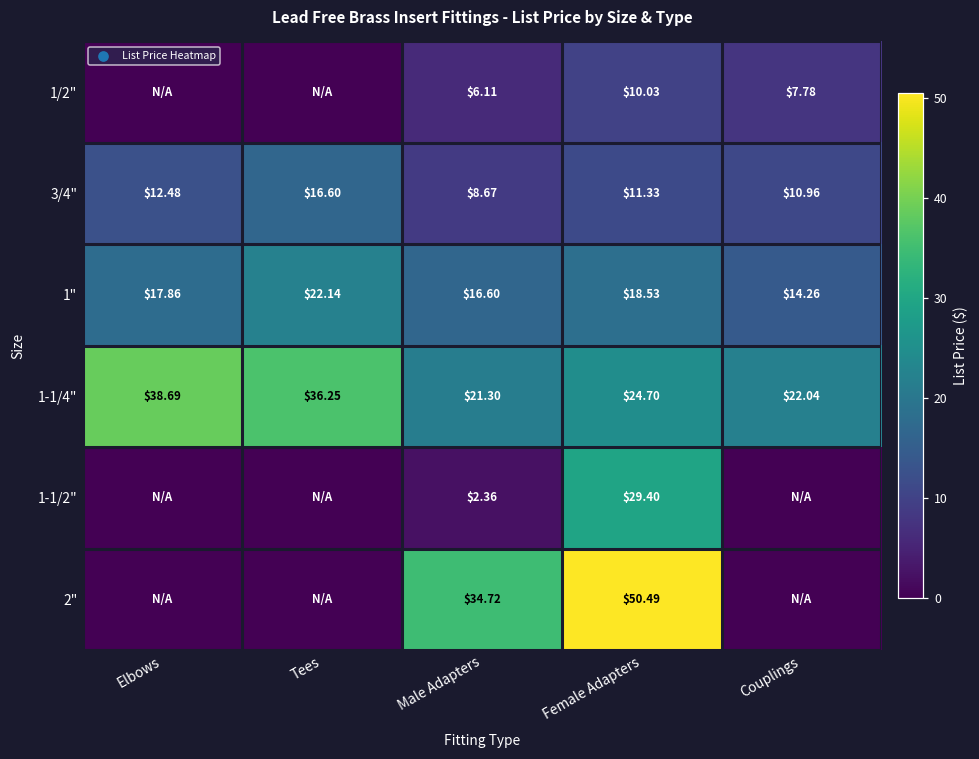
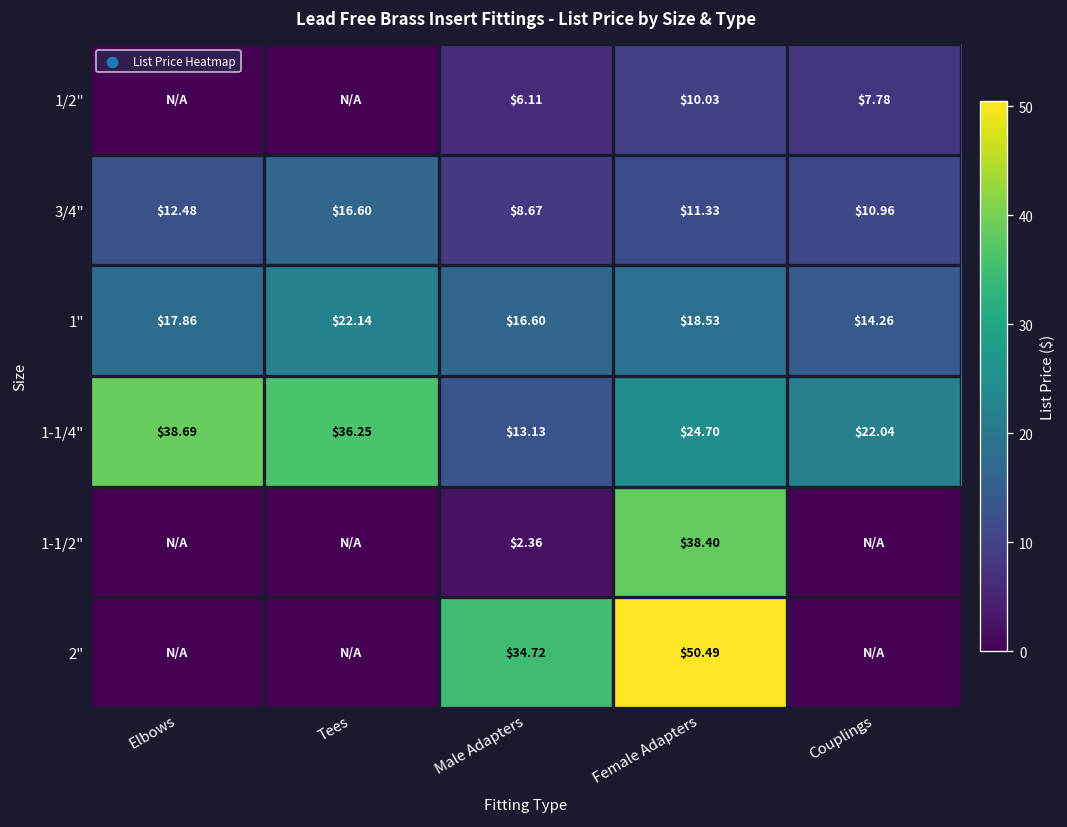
1-1/4", Male Adapters: $21.30 -> $13.13
1-1/2", Female Adapters: $29.40 -> $38.40
